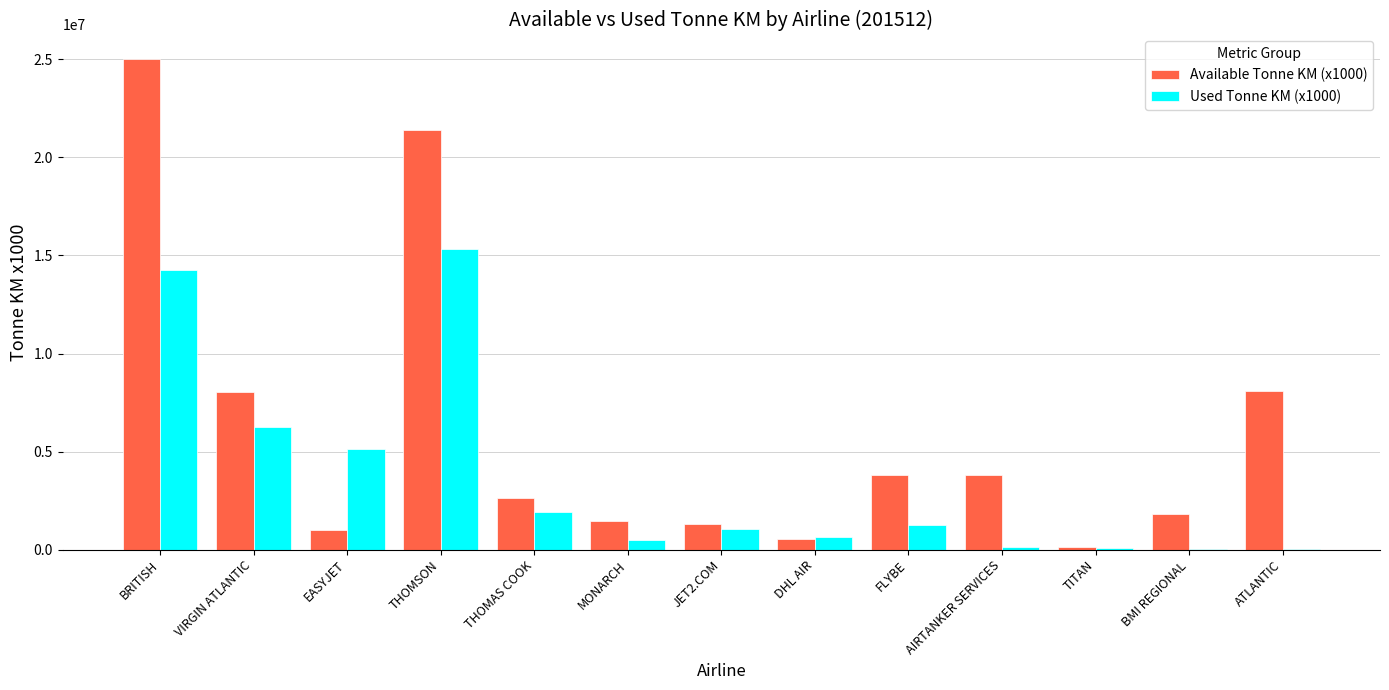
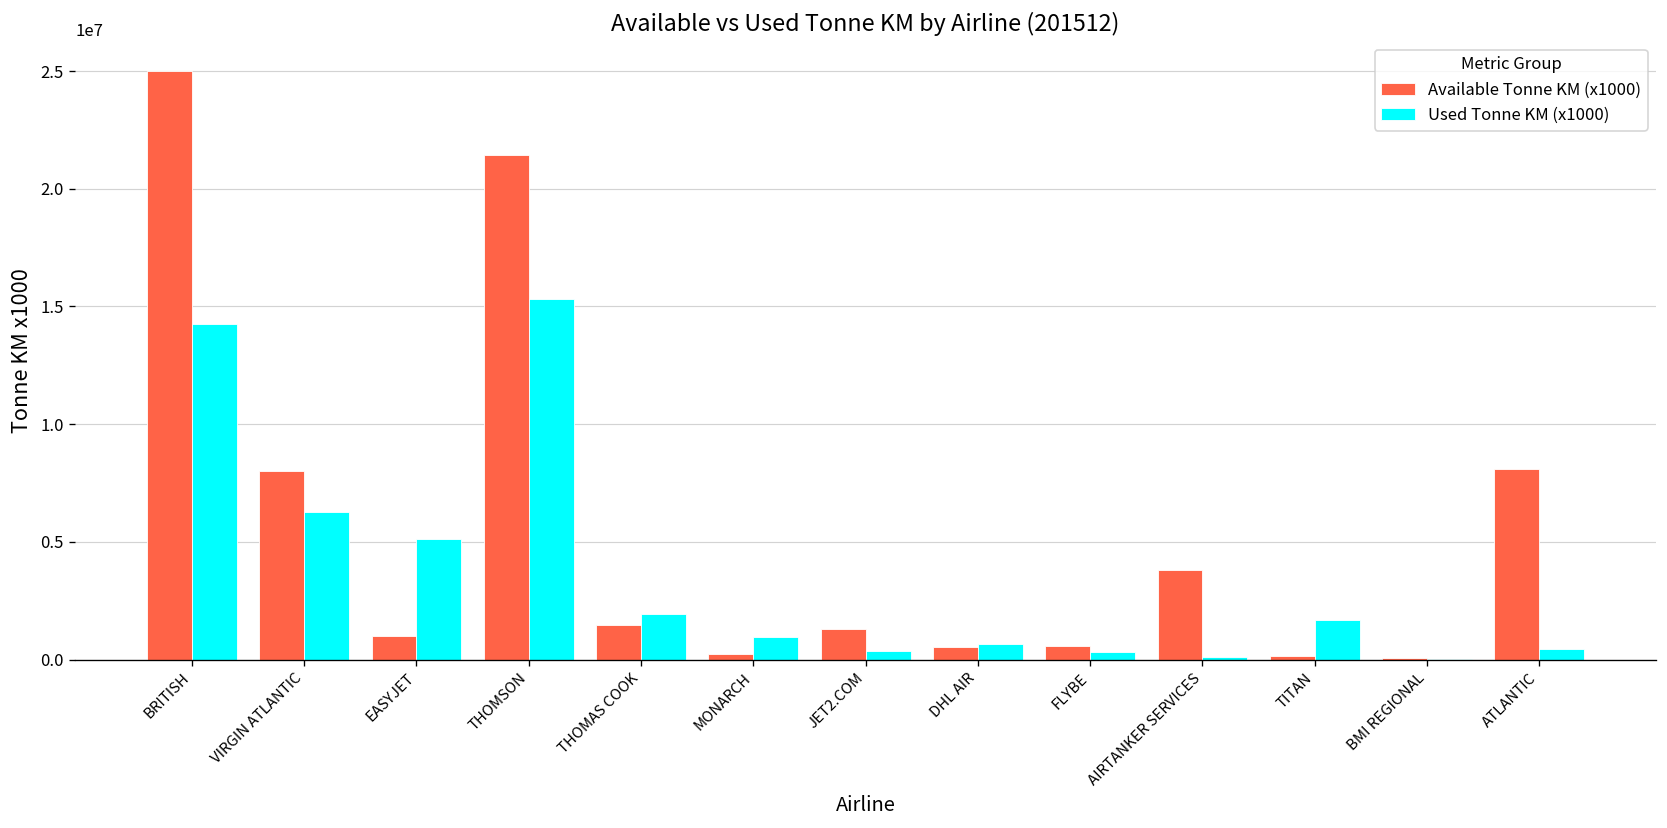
Available Tonne KM (x1000), THOMAS COOK: 2600000 -> 1500000
Available Tonne KM (x1000), MONARCH: 1400000 -> 300000
Used Tonne KM (x1000), MONARCH: 500000 -> 1000000
Used Tonne KM (x1000), JET2.COM: 1000000 -> 400000
Available Tonne KM (x1000), FLYBE: 3800000 -> 600000
Used Tonne KM (x1000), FLYBE: 1300000 -> 300000
Used Tonne KM (x1000), TITAN: 100000 -> 1700000
Available Tonne KM (x1000), BMI REGIONAL: 1800000 -> 100000
Used Tonne KM (x1000), ATLANTIC: 0 -> 400000
